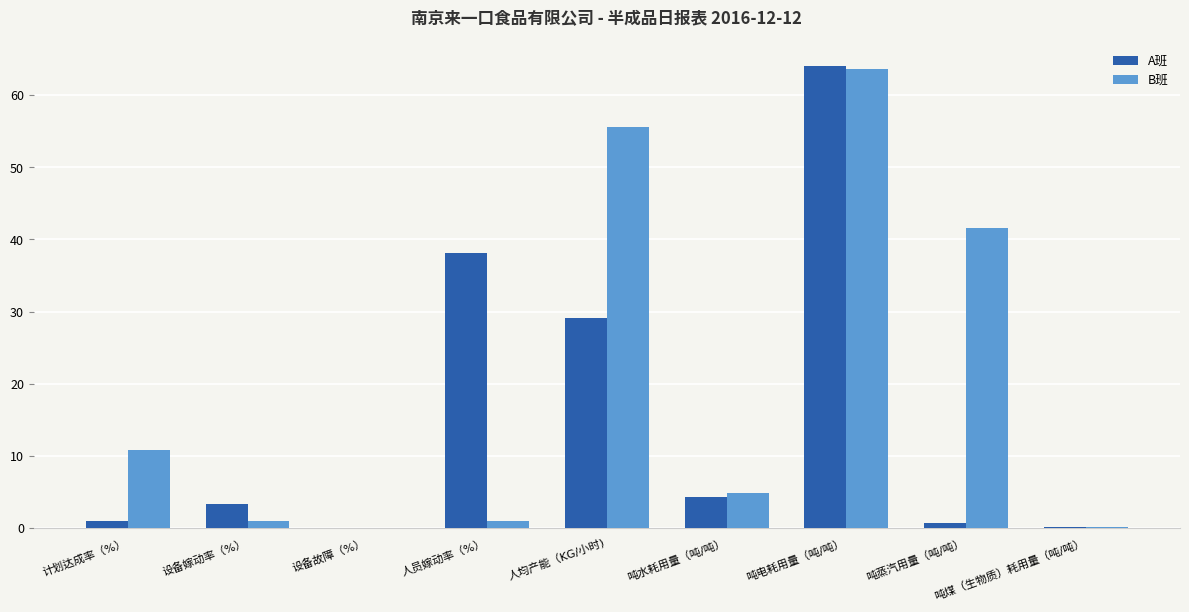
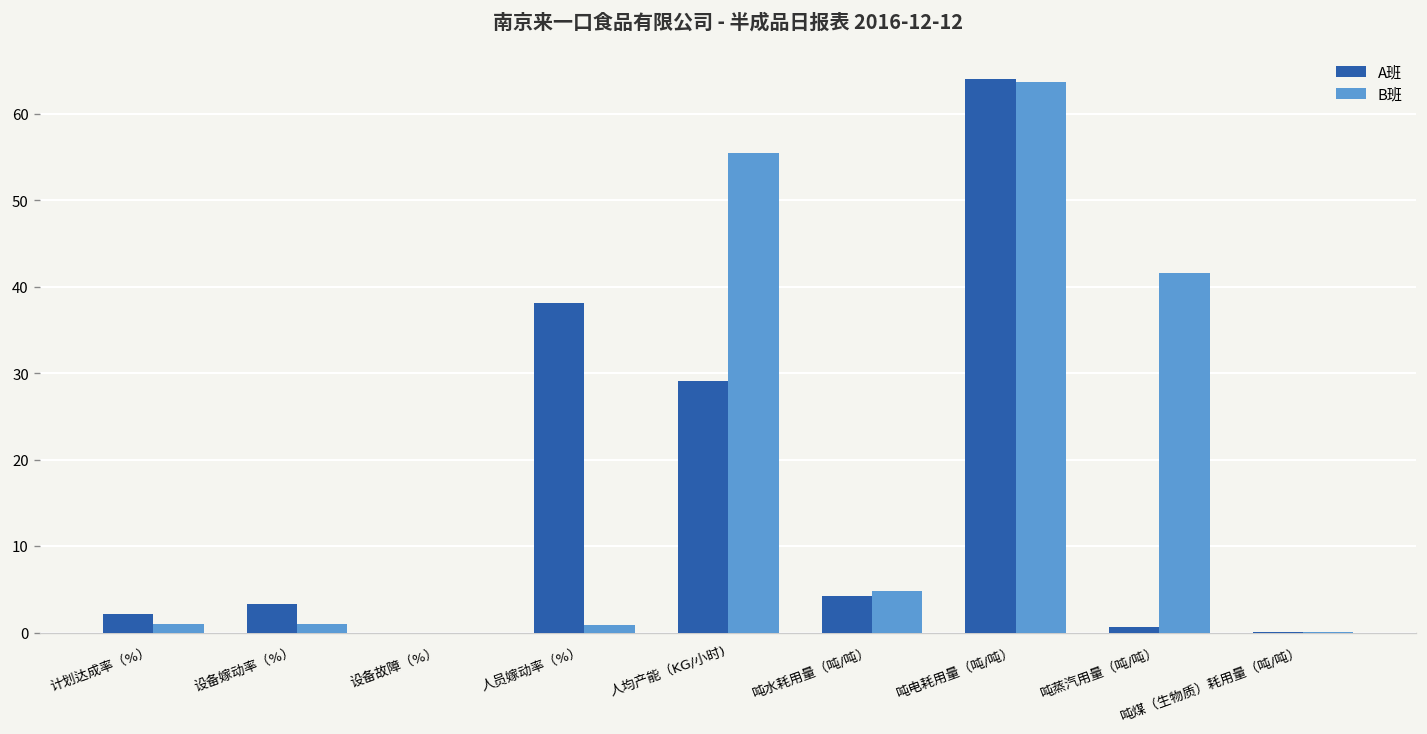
A班, 计划达成率（%）: 1 -> 2
B班, 计划达成率（%）: 11 -> 1
